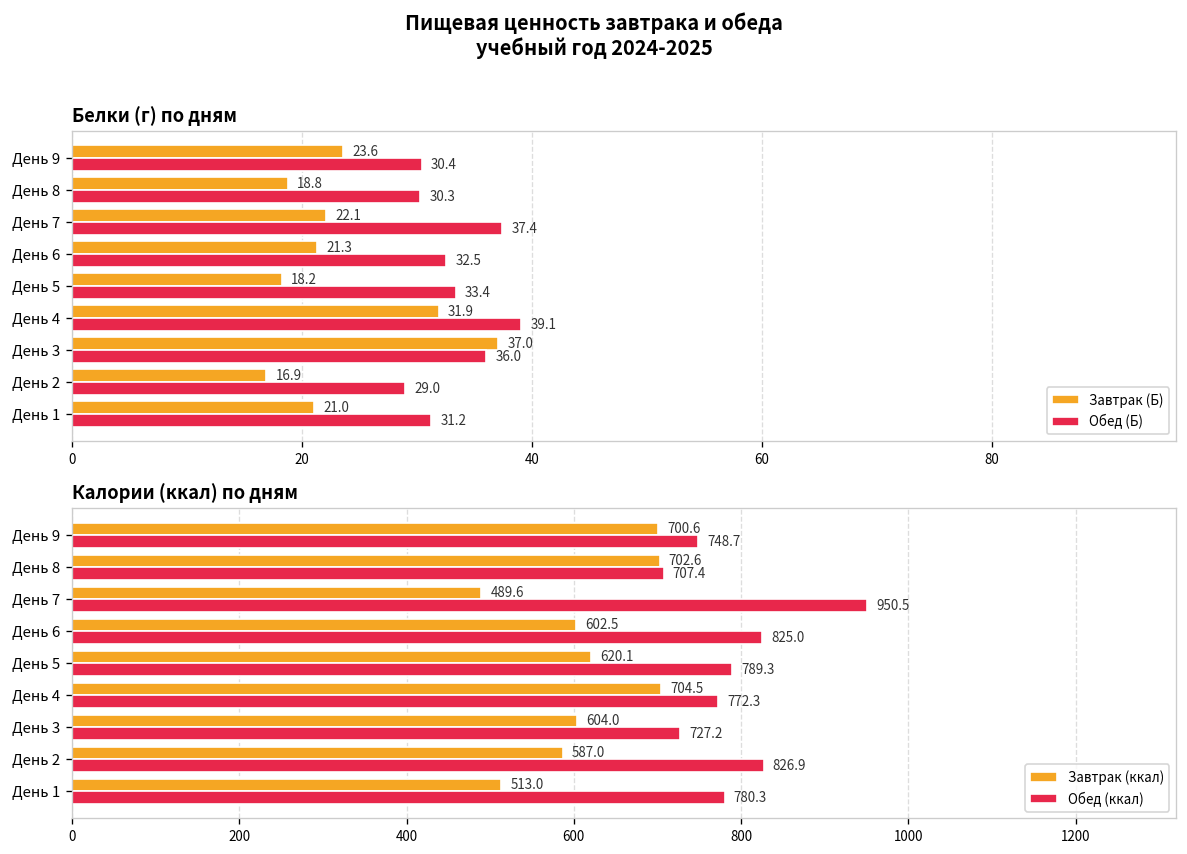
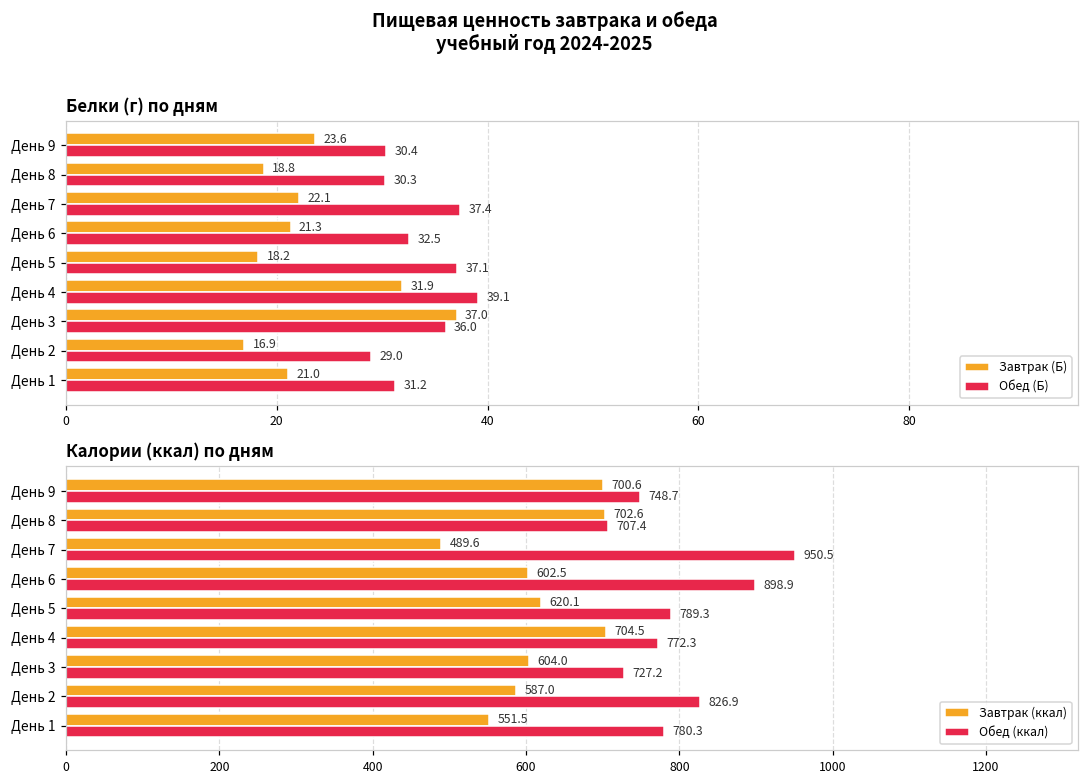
Белки (г) по дням, Обед (Б), День 5: 33.4 -> 37.1
Калории (ккал) по дням, Обед (ккал), День 6: 825.0 -> 898.9
Калории (ккал) по дням, Завтрак (ккал), День 1: 513.0 -> 551.5
